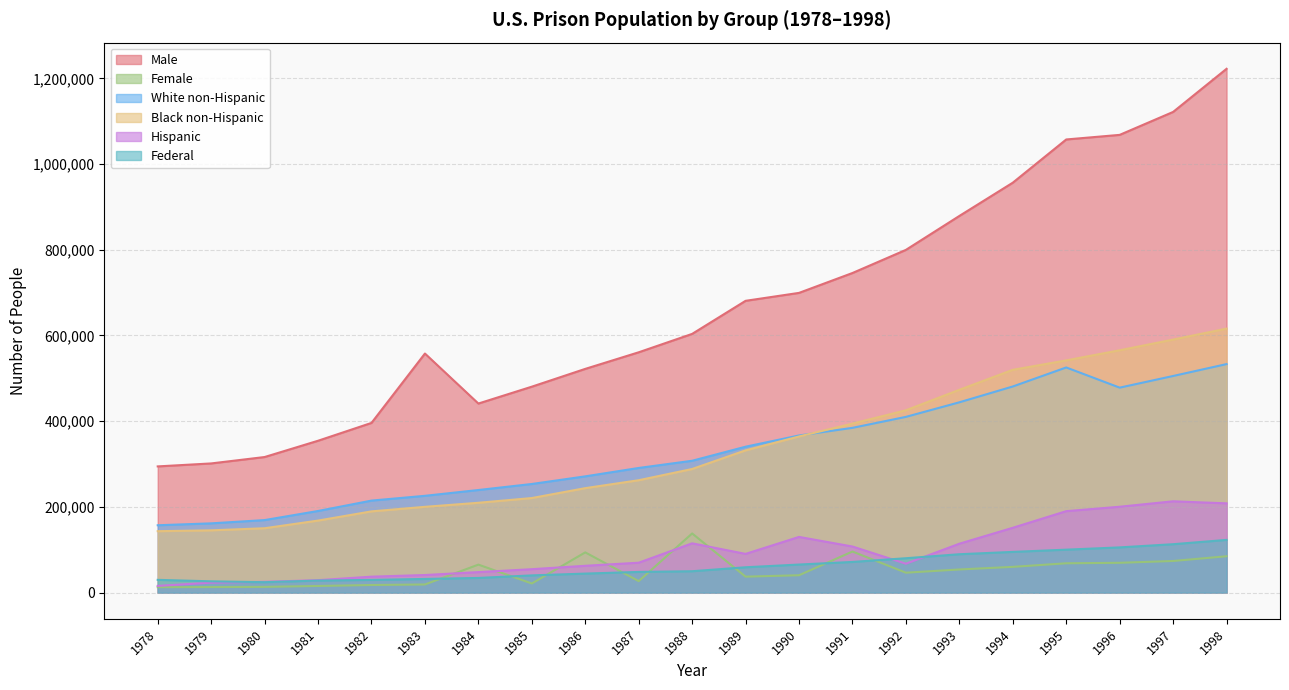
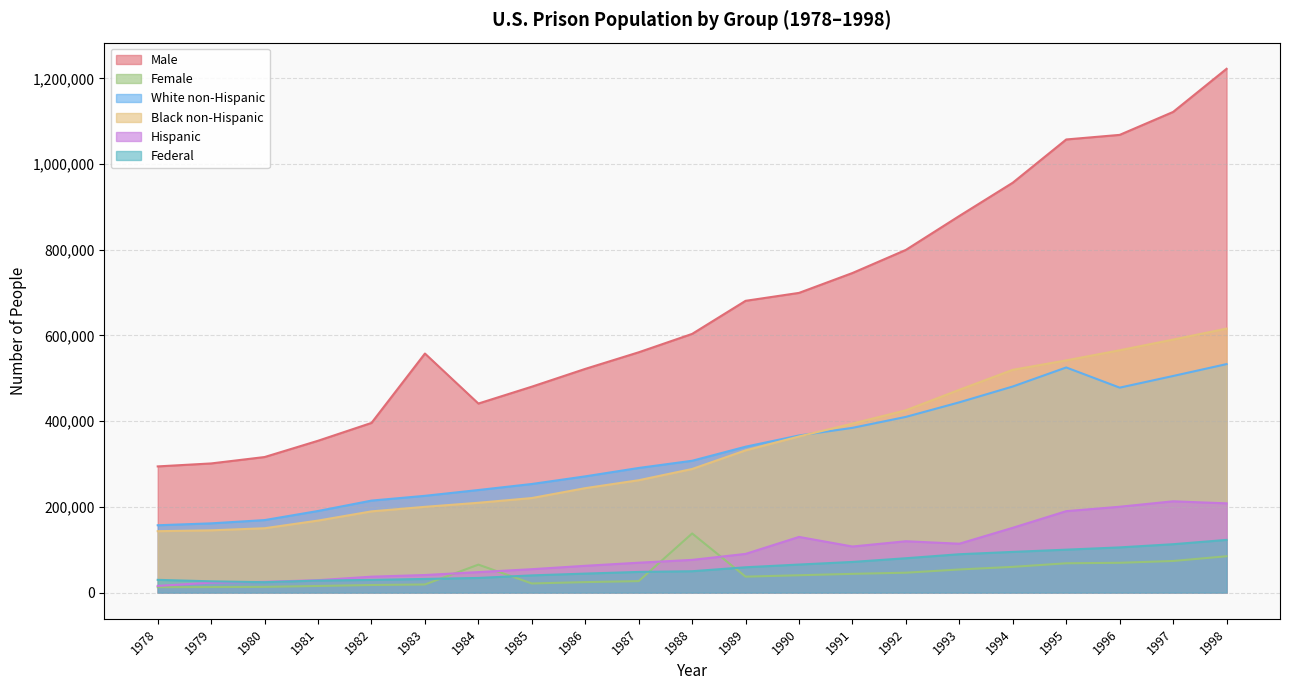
Female, 1986: 90,000 -> 20,000
Hispanic, 1988: 120,000 -> 80,000
Female, 1991: 100,000 -> 40,000
Hispanic, 1992: 70,000 -> 120,000
